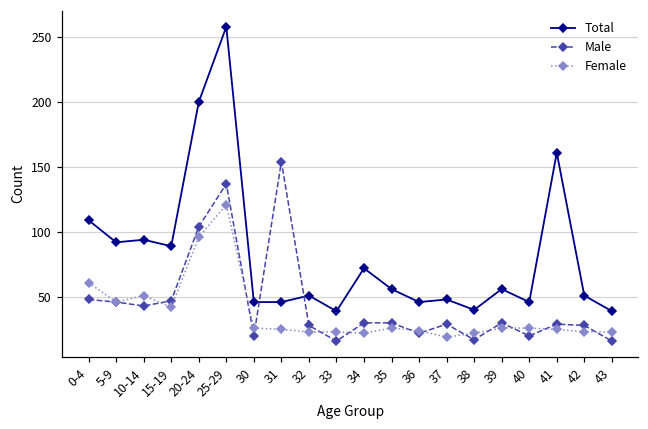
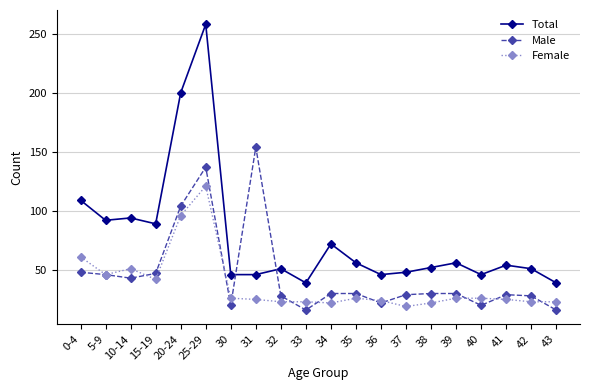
Total, 38: 40 -> 52
Male, 38: 17 -> 30
Total, 41: 161 -> 54
